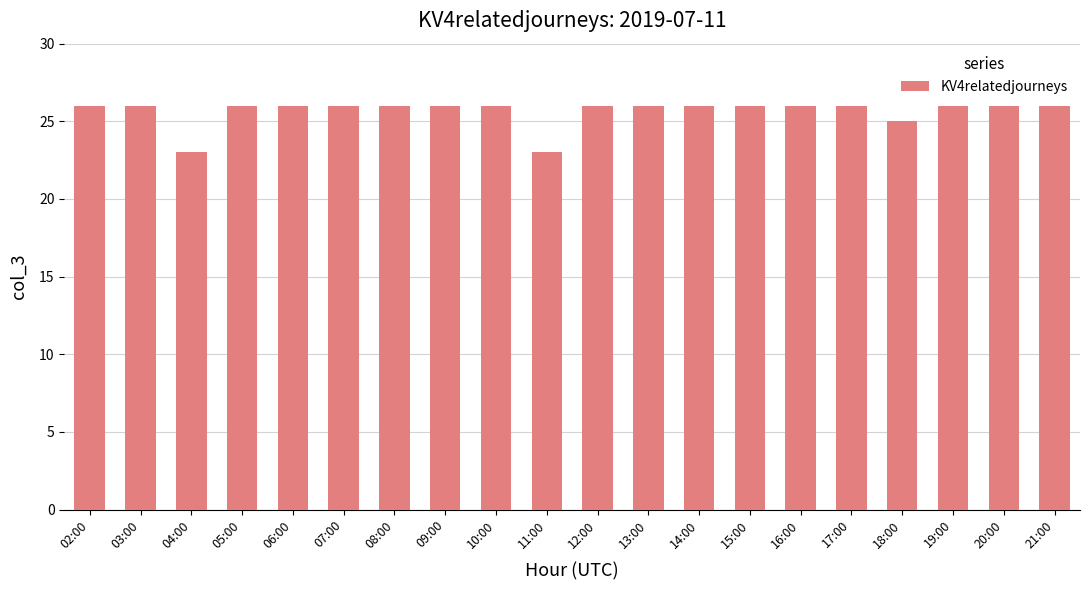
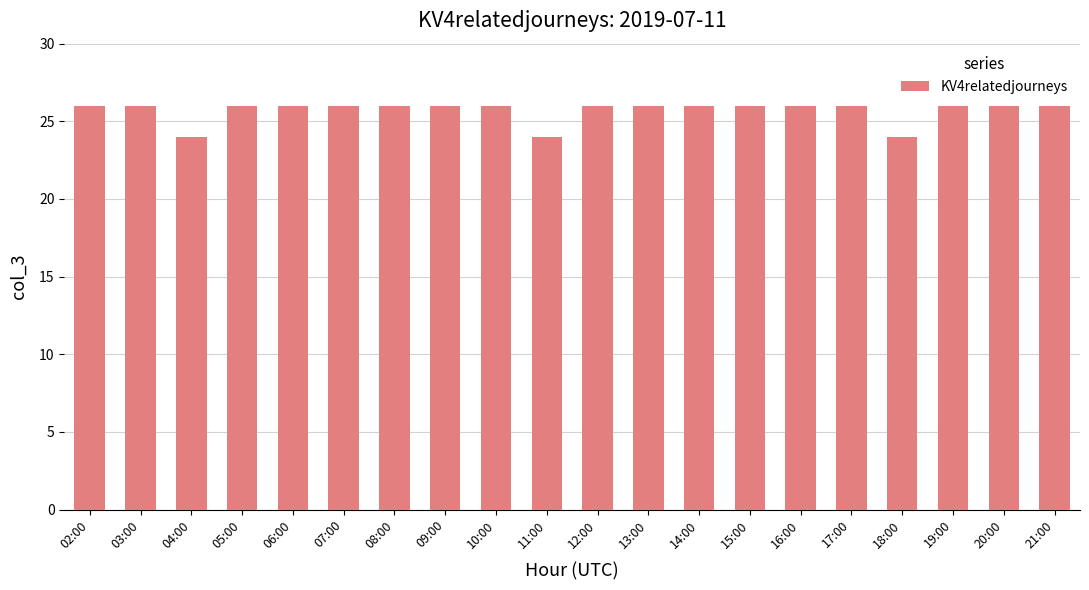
04:00: 23 -> 24
11:00: 23 -> 24
18:00: 25 -> 24
